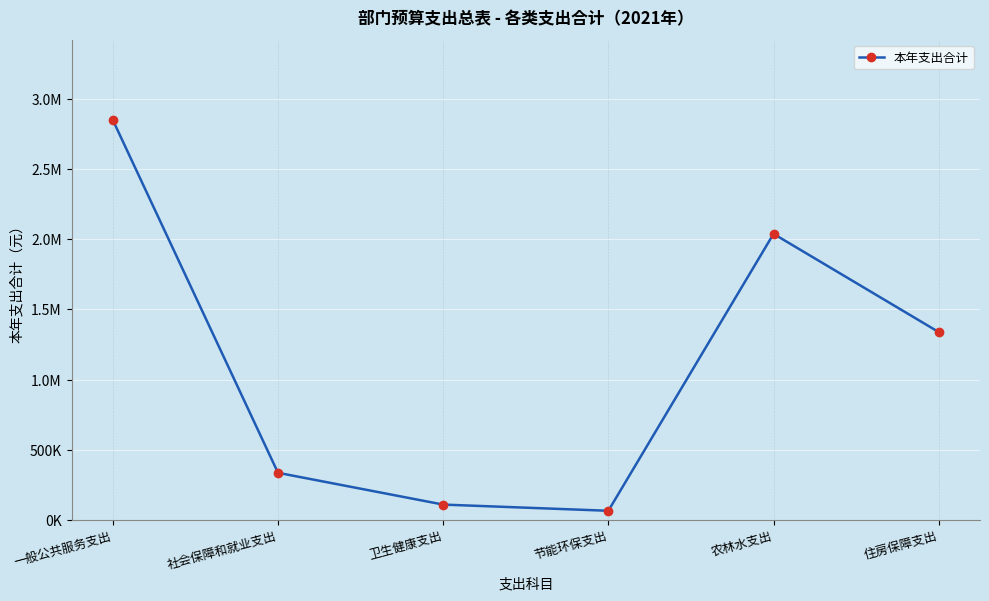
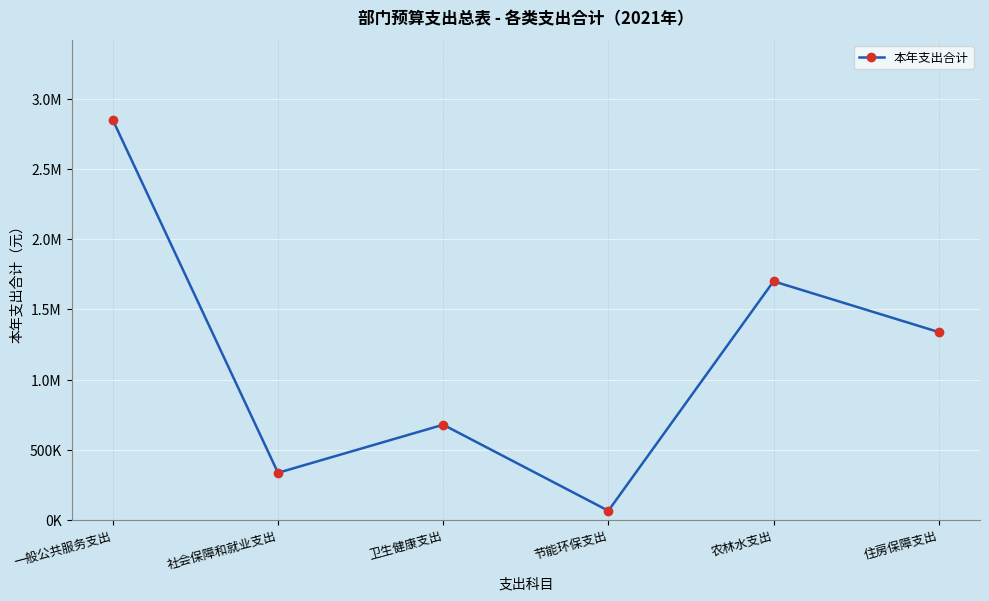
卫生健康支出: 110000 -> 680000
农林水支出: 2040000 -> 1700000
